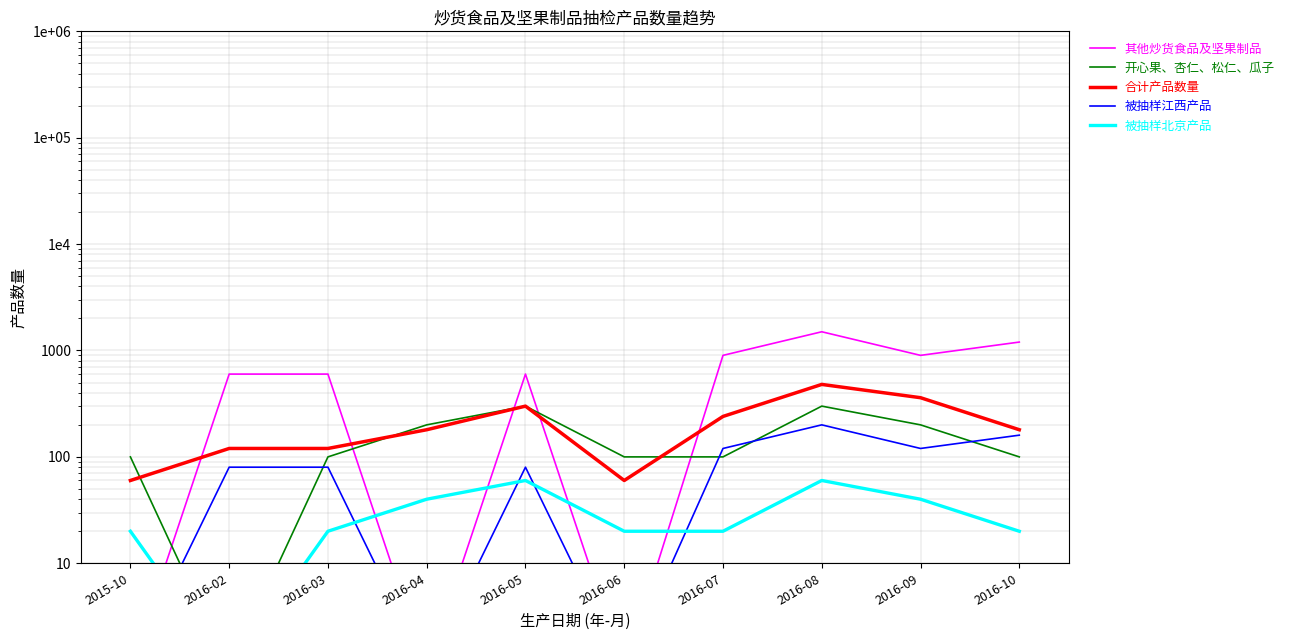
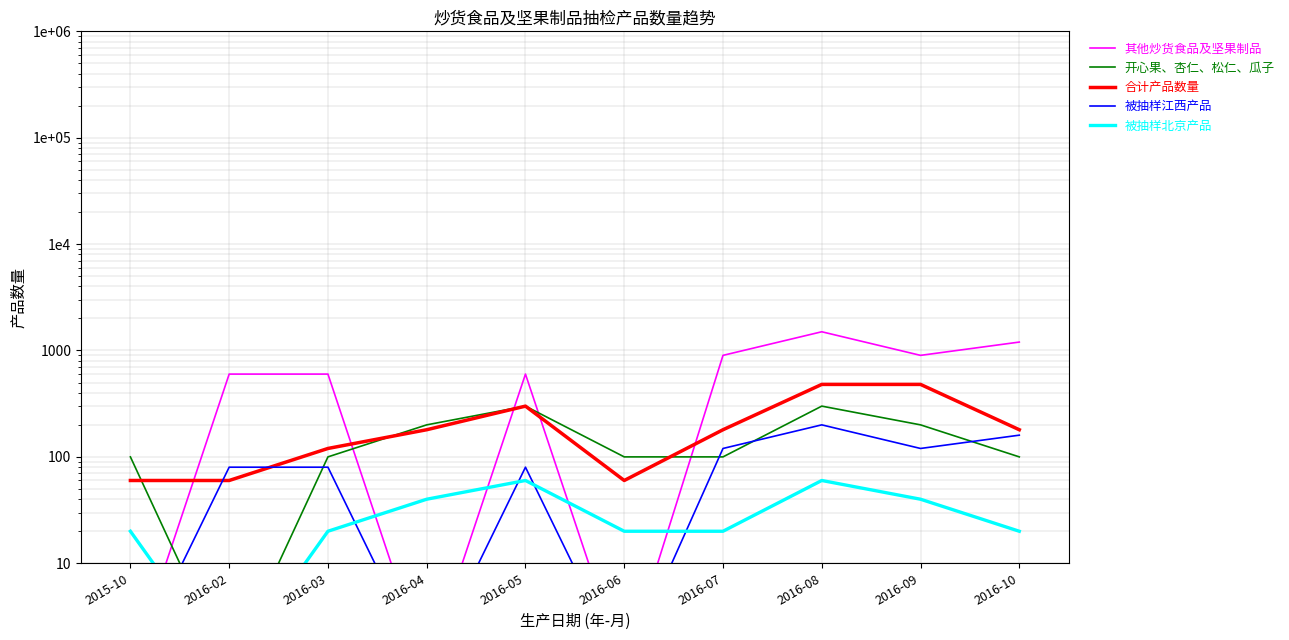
合计产品数量, 2016-02: 120 -> 60
合计产品数量, 2016-07: 240 -> 180
合计产品数量, 2016-09: 360 -> 500
